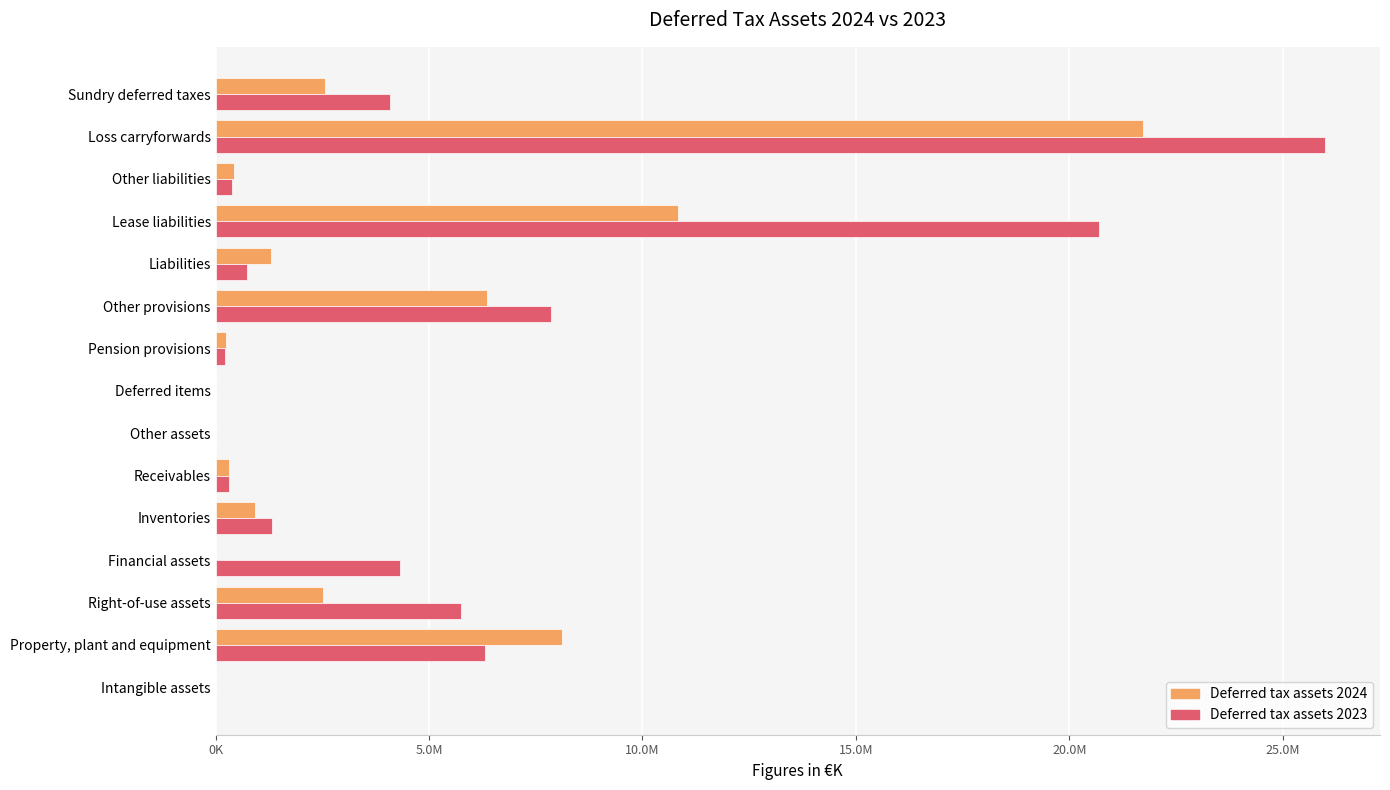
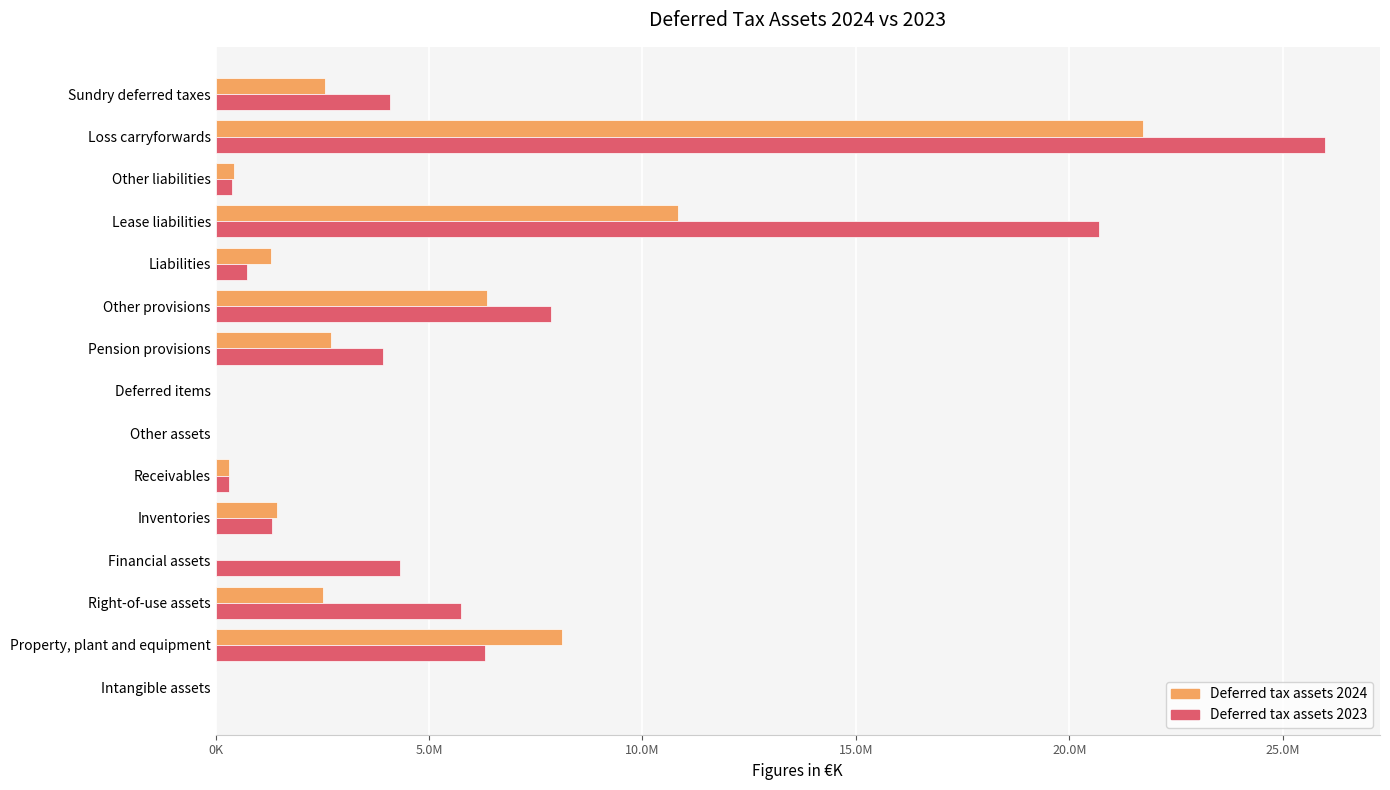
Deferred tax assets 2024, Pension provisions: 200000 -> 2700000
Deferred tax assets 2023, Pension provisions: 200000 -> 3900000
Deferred tax assets 2024, Inventories: 900000 -> 1400000
